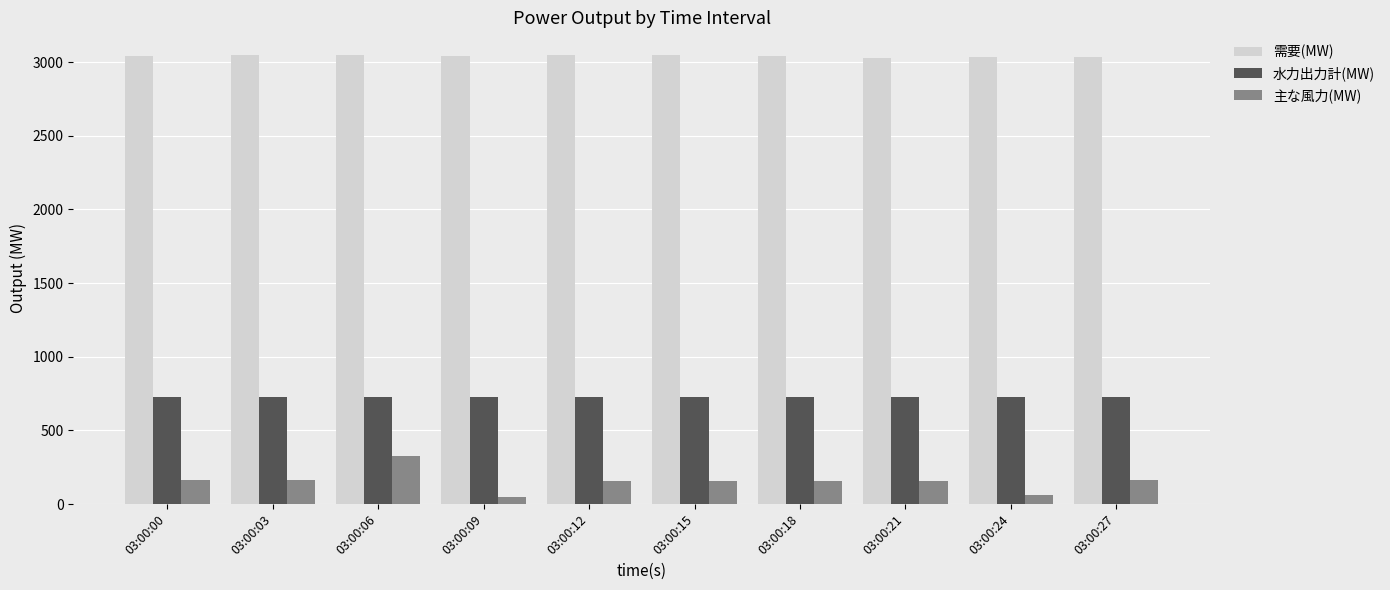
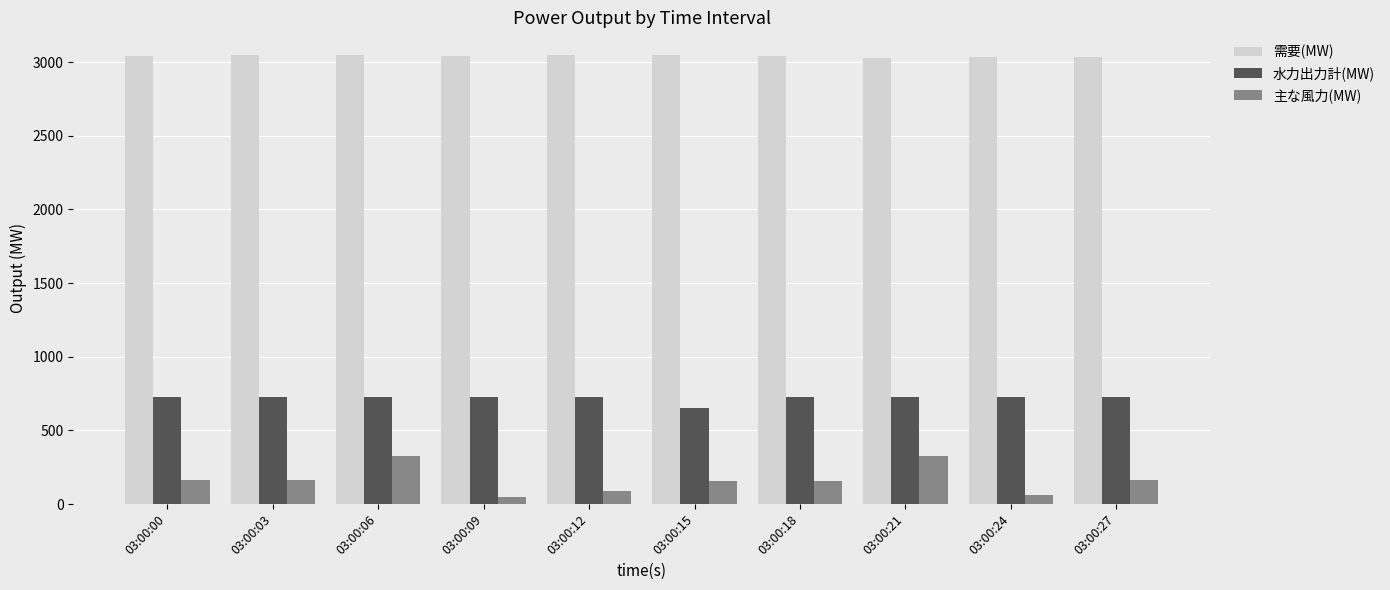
主な風力(MW), 03:00:12: 160 -> 90
水力出力計(MW), 03:00:15: 730 -> 660
主な風力(MW), 03:00:21: 160 -> 320
